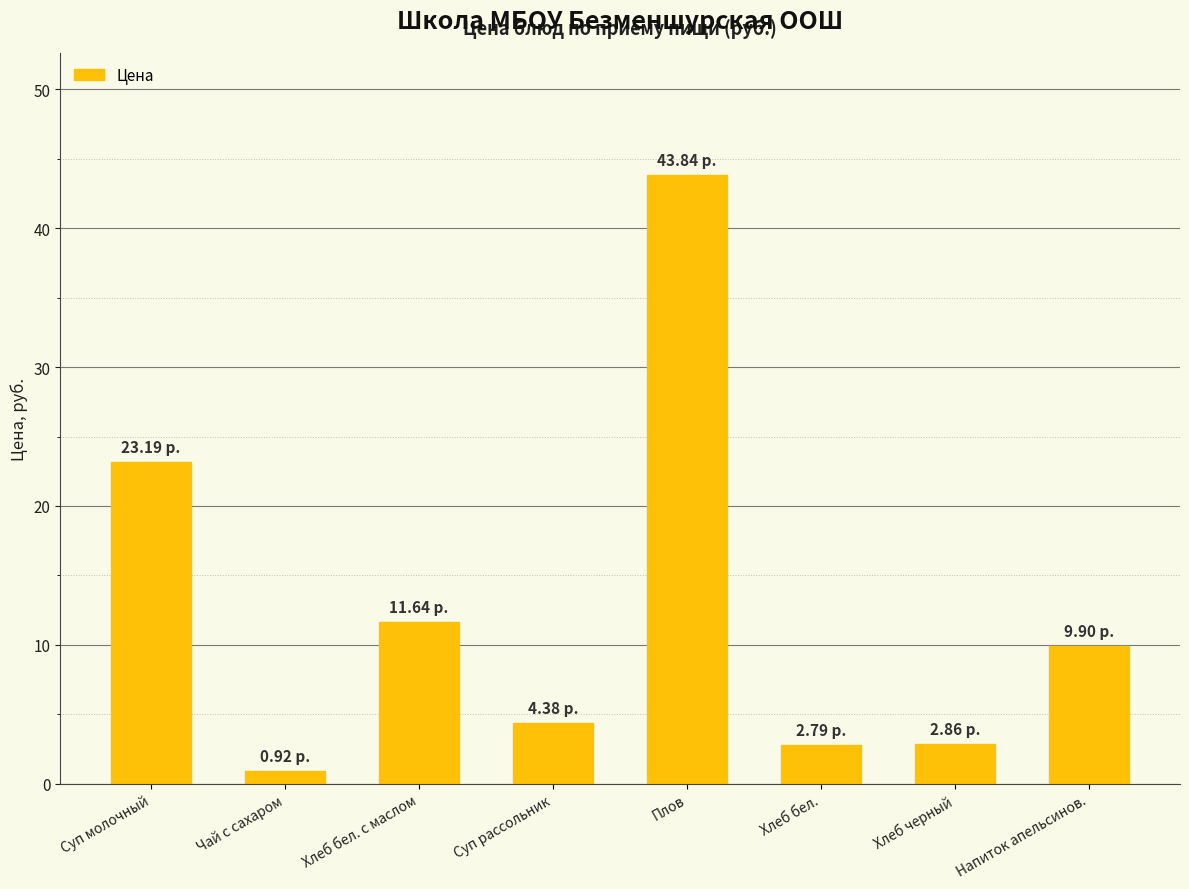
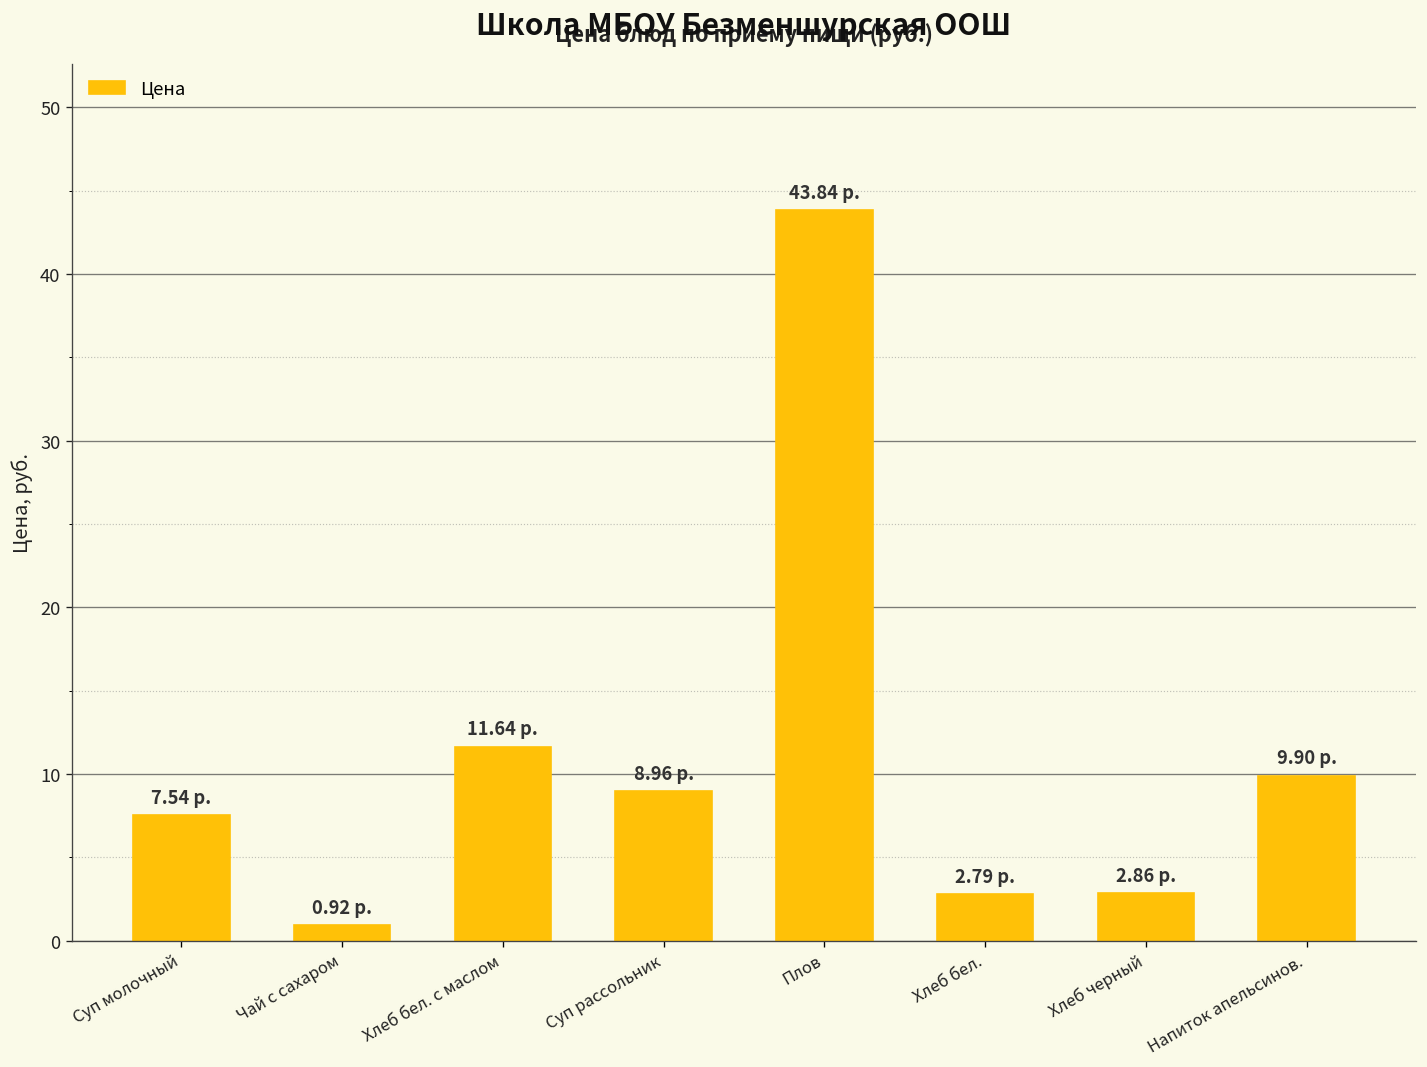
Суп молочный: 23.19 -> 7.54
Суп рассольник: 4.38 -> 8.96
